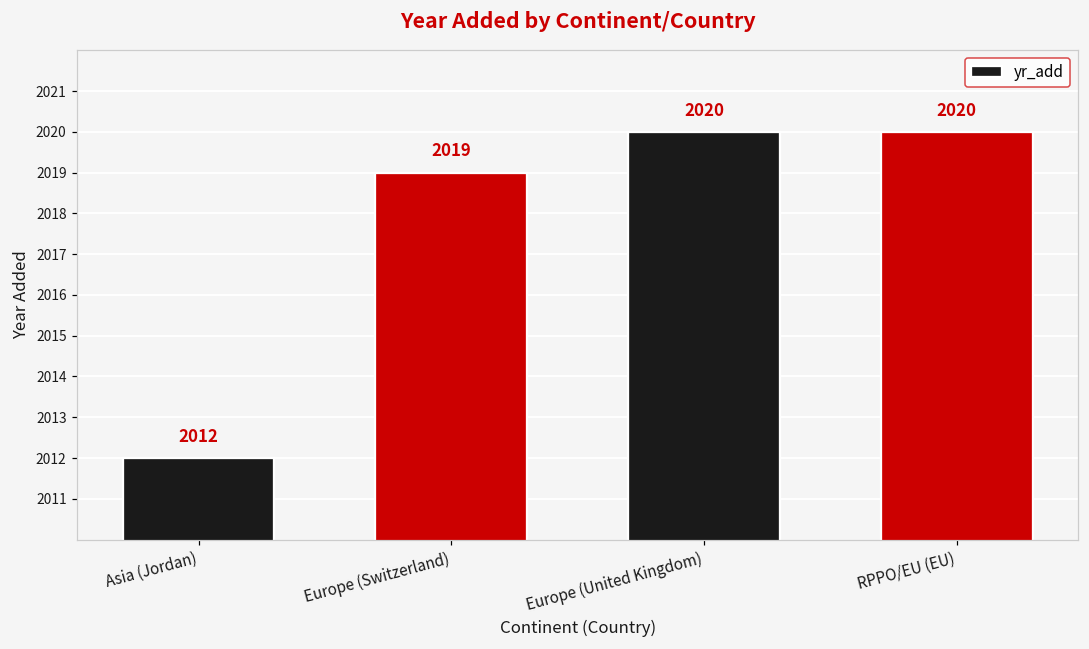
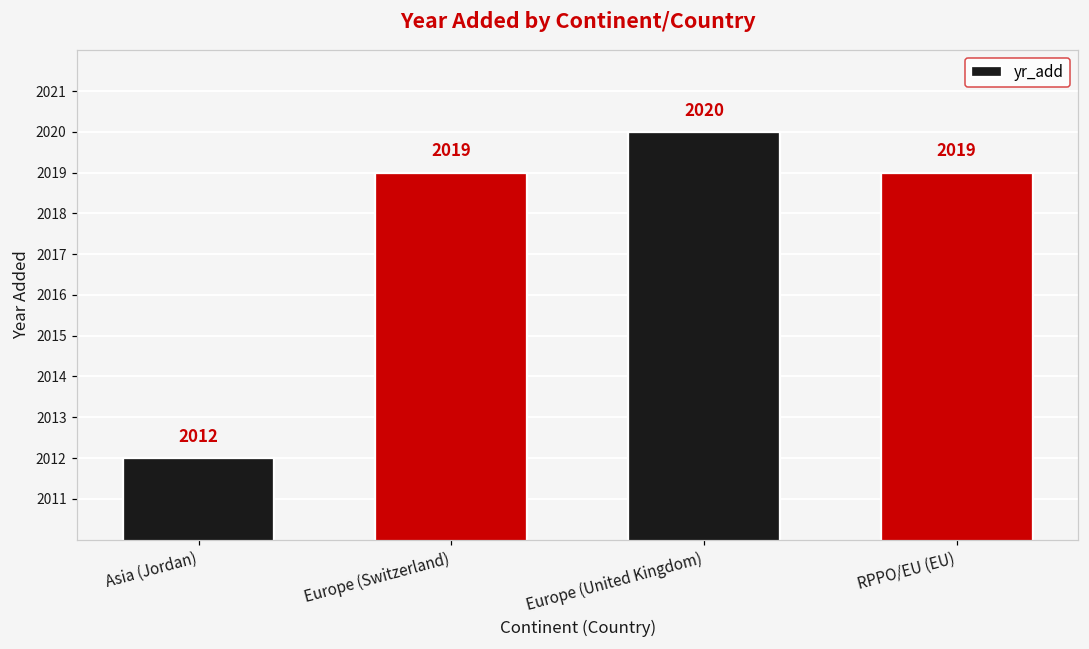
RPPO/EU (EU): 2020 -> 2019
